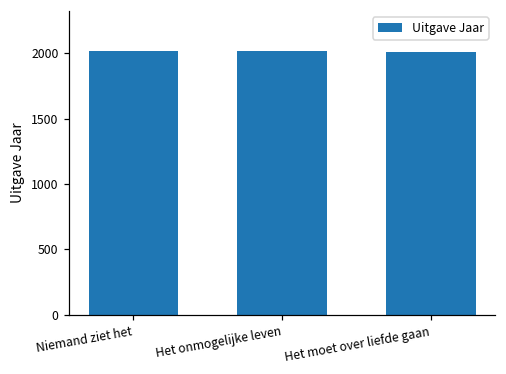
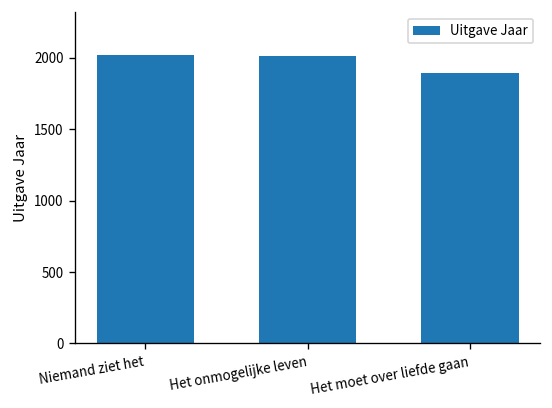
Het moet over liefde gaan: 2010 -> 1900
